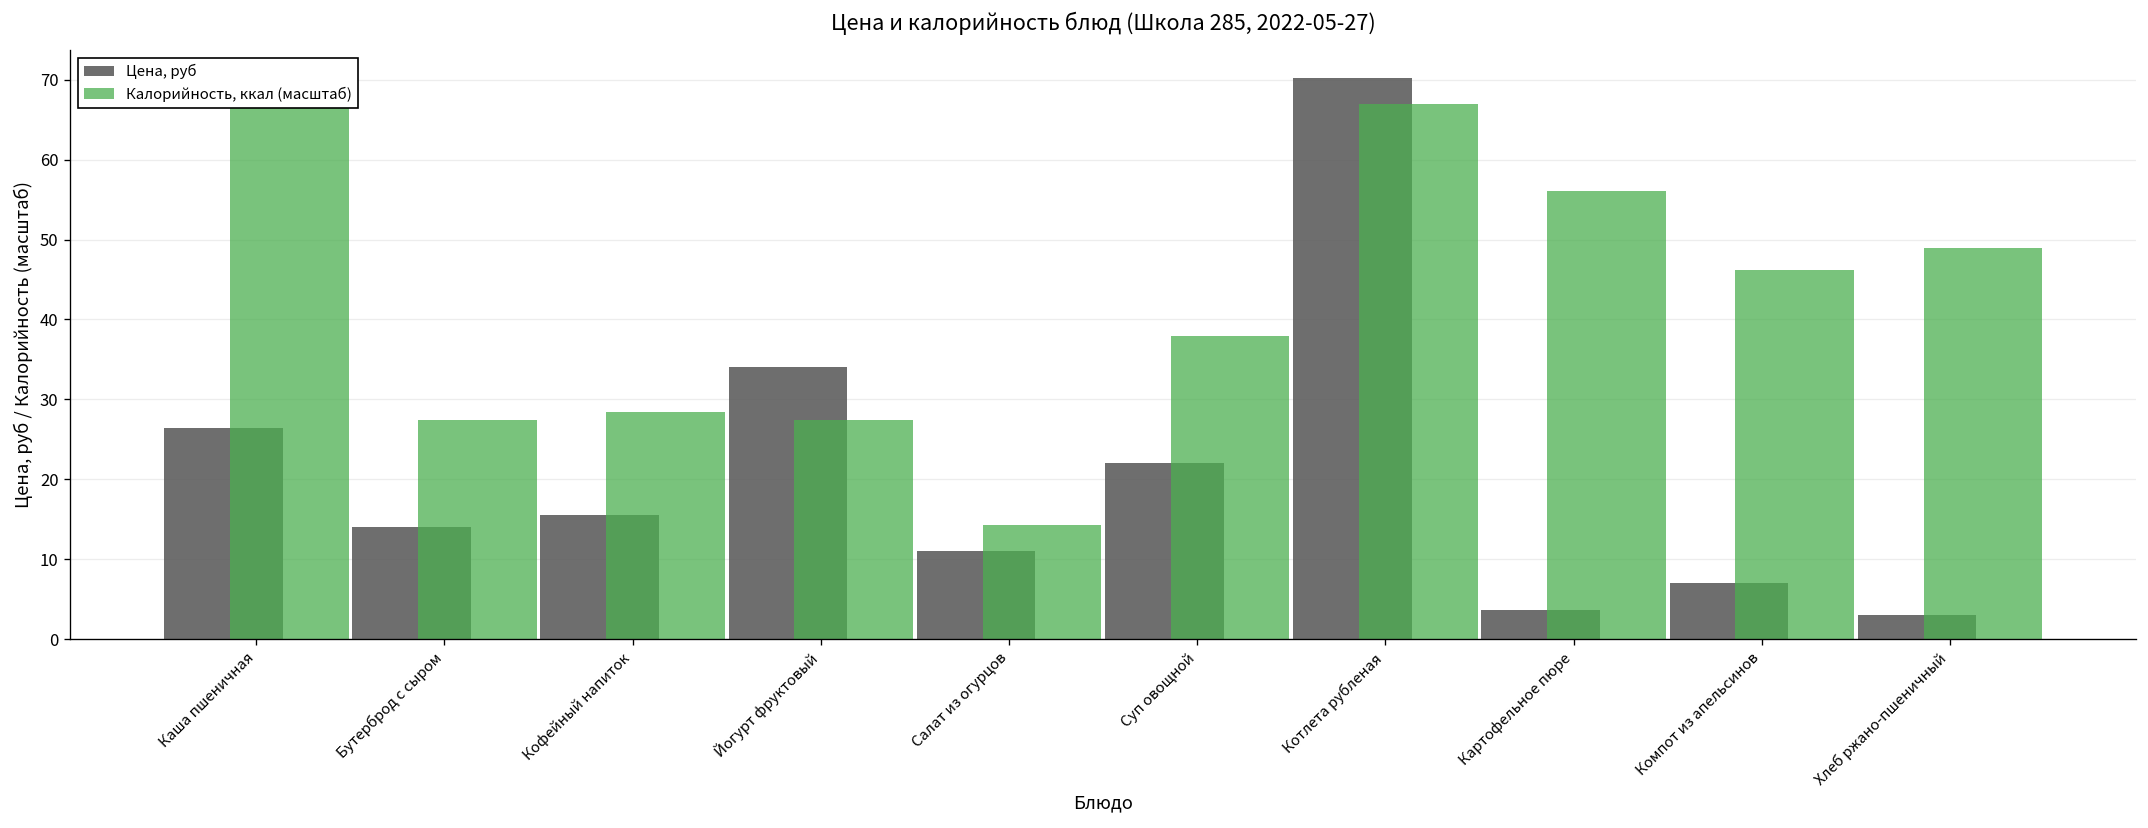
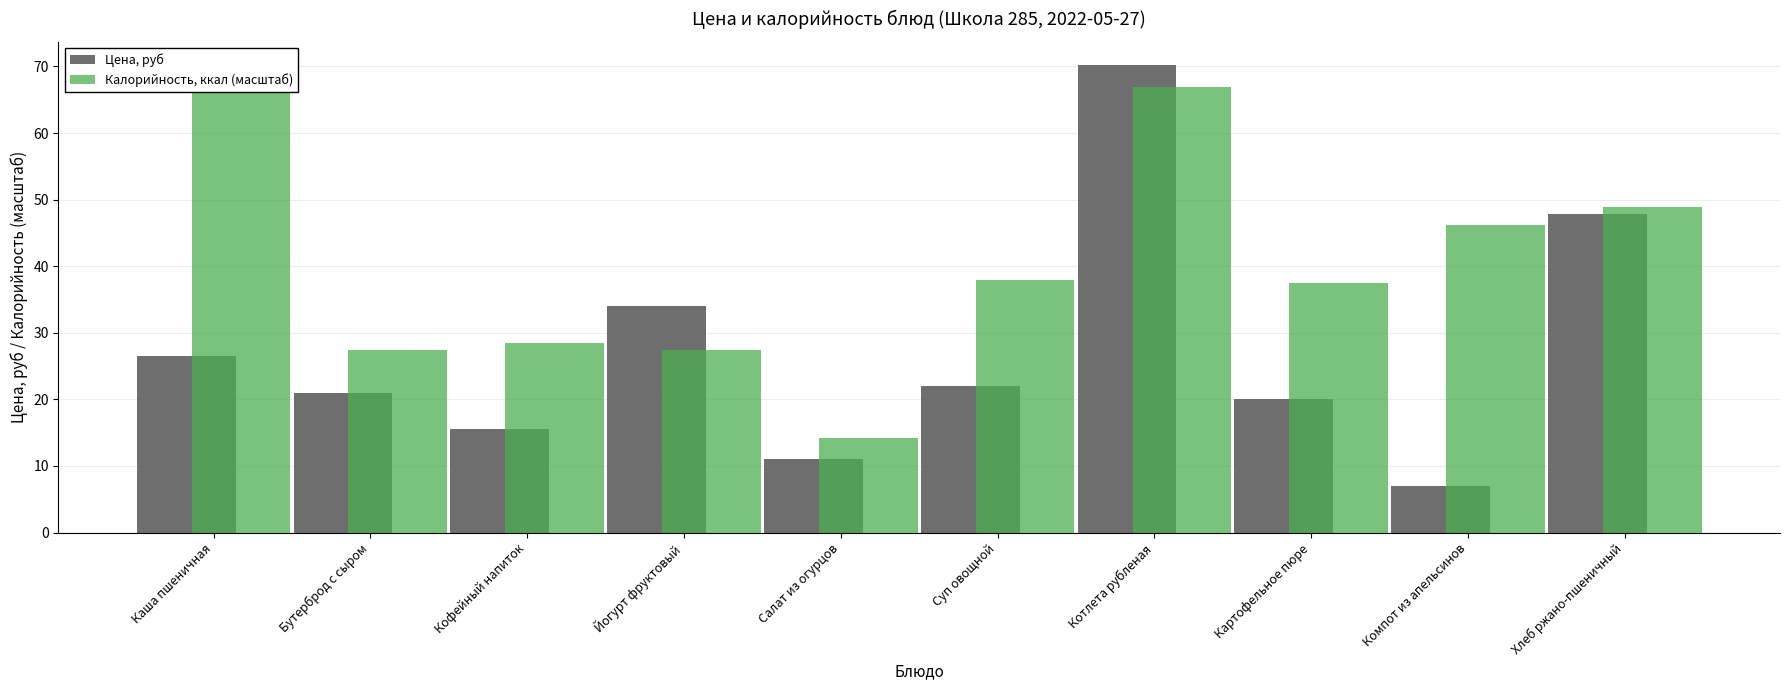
Цена, руб, Бутерброд с сыром: 14 -> 21
Цена, руб, Картофельное пюре: 4 -> 20
Калорийность, ккал (масштаб), Картофельное пюре: 56 -> 37
Цена, руб, Хлеб ржано-пшеничный: 3 -> 48
